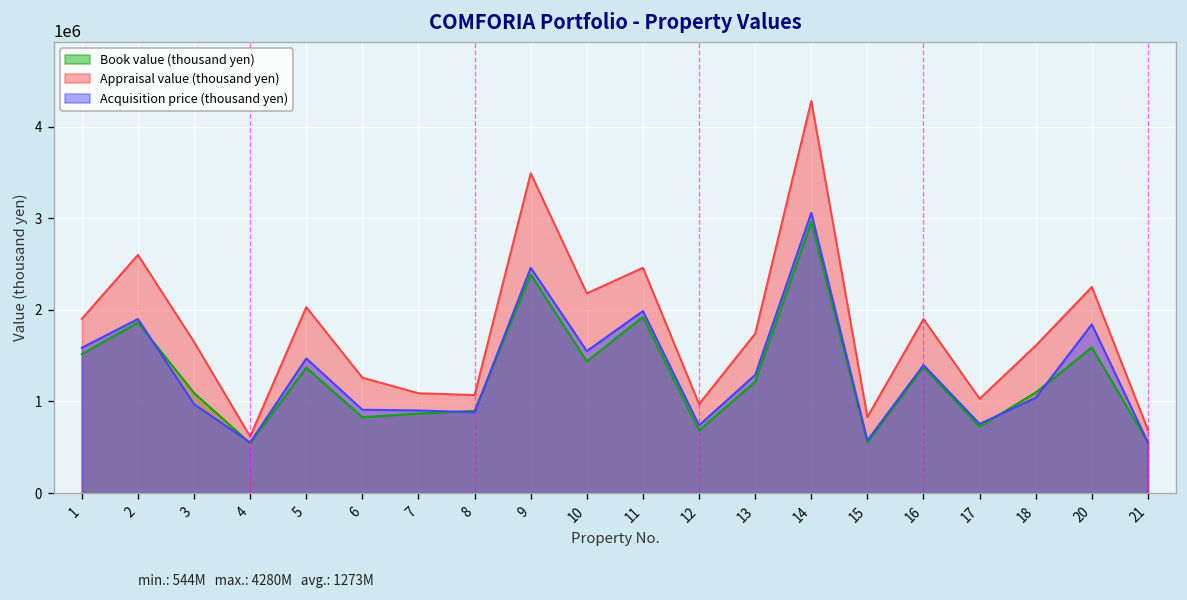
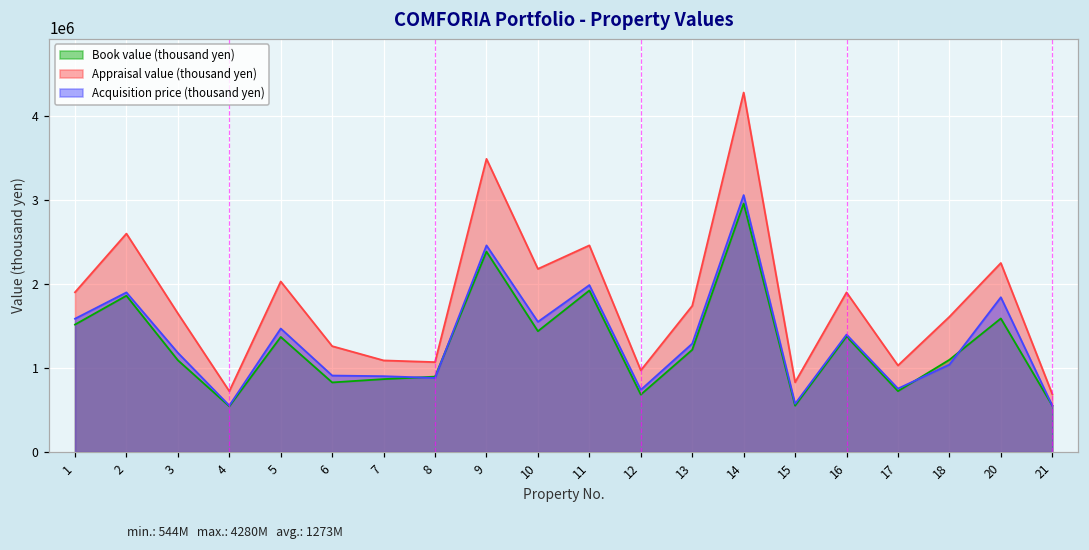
Acquisition price (thousand yen), 3: 1000000 -> 1200000
Appraisal value (thousand yen), 4: 600000 -> 700000
